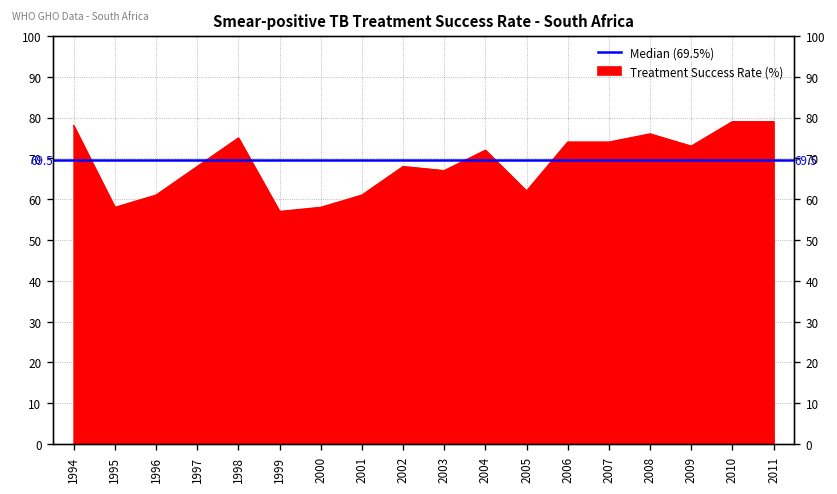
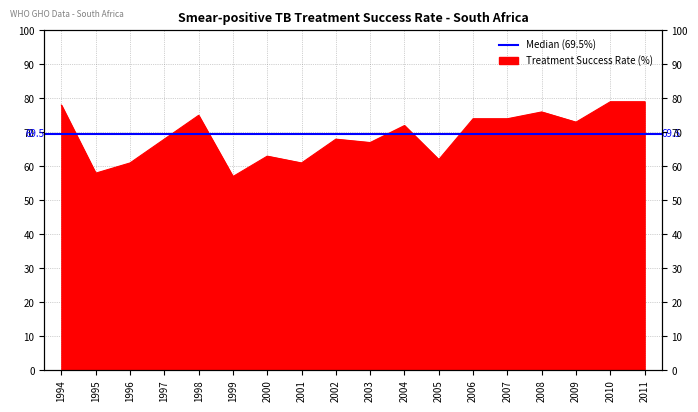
2000: 58 -> 63
